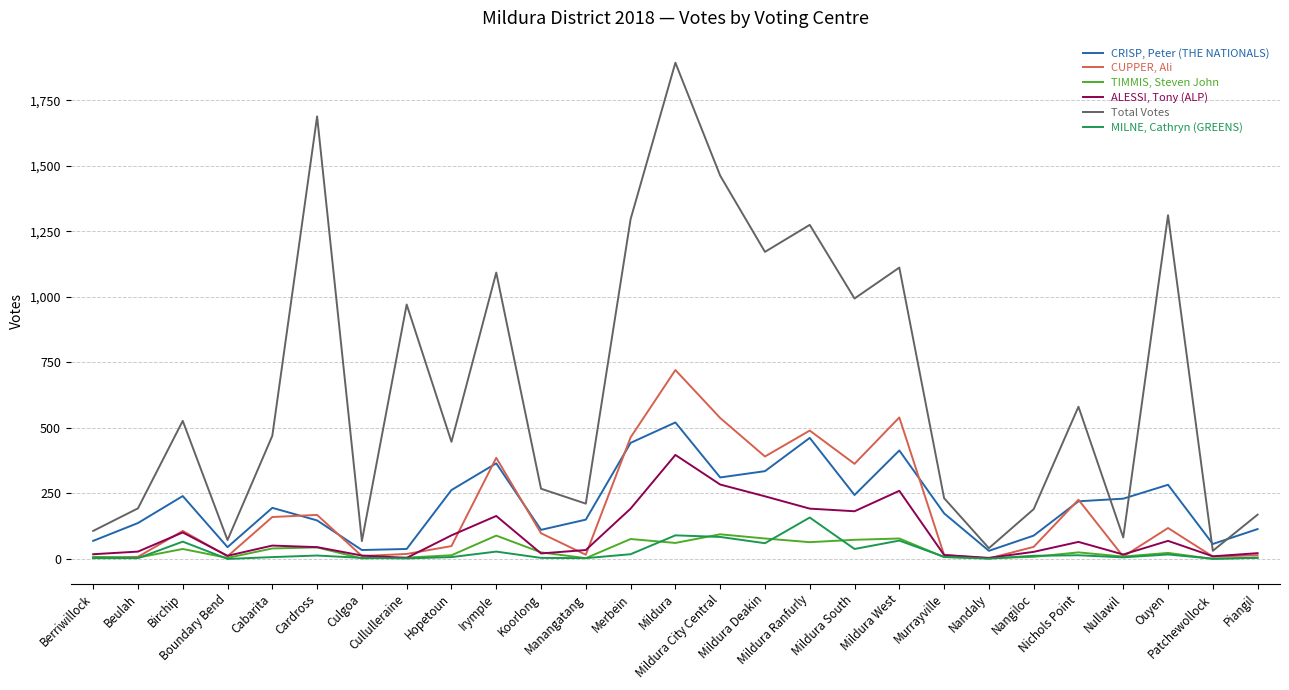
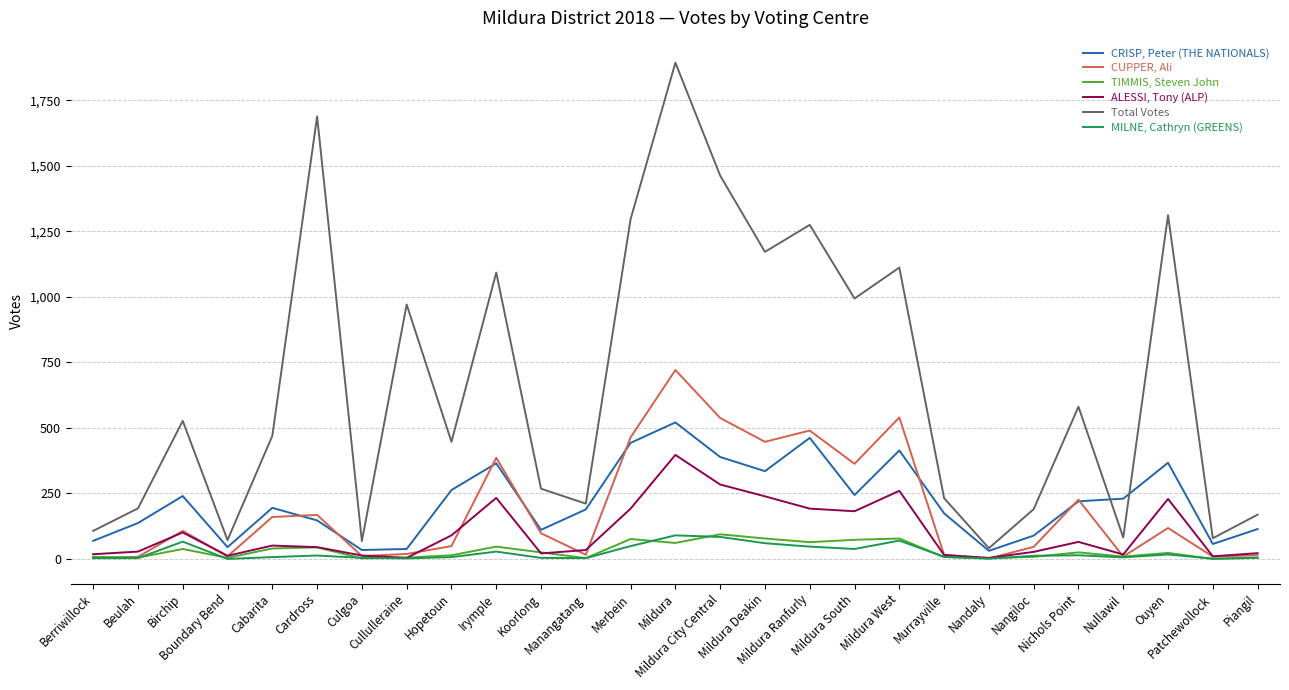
TIMMIS, Steven John, Irymple: 90 -> 50
ALESSI, Tony (ALP), Irymple: 160 -> 230
CRISP, Peter (THE NATIONALS), Manangatang: 150 -> 190
MILNE, Cathryn (GREENS), Merbein: 20 -> 50
CRISP, Peter (THE NATIONALS), Mildura City Central: 310 -> 390
CUPPER, Ali, Mildura Deakin: 390 -> 450
MILNE, Cathryn (GREENS), Mildura Ranfurly: 160 -> 50
CRISP, Peter (THE NATIONALS), Ouyen: 280 -> 370
ALESSI, Tony (ALP), Ouyen: 70 -> 230
Total Votes, Patchewollock: 30 -> 80
